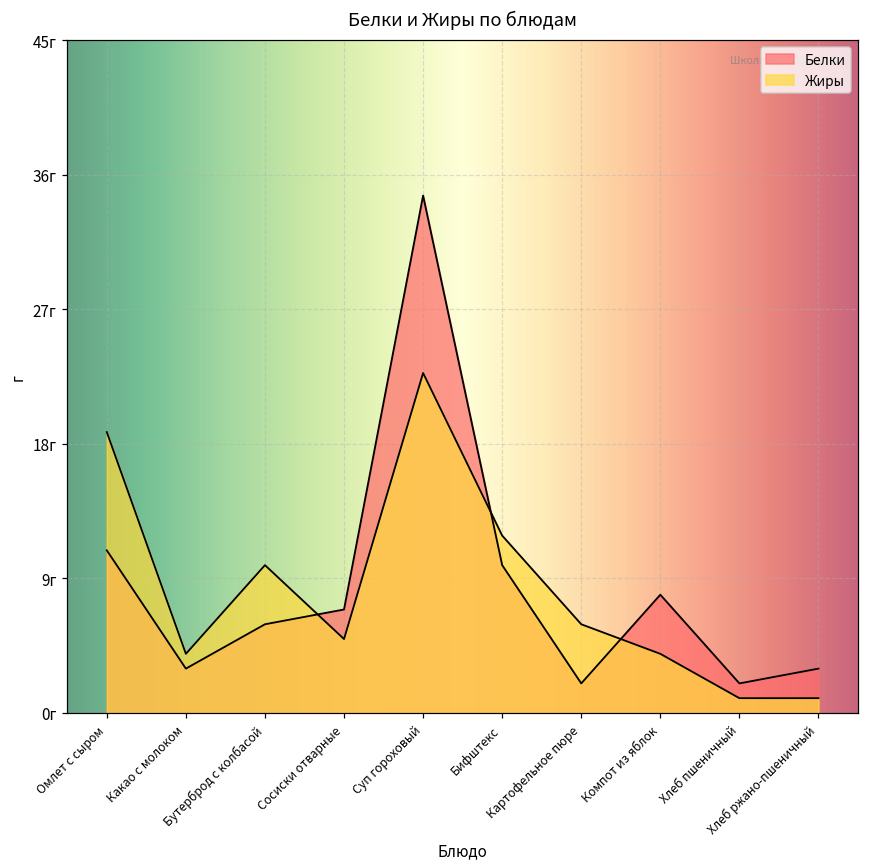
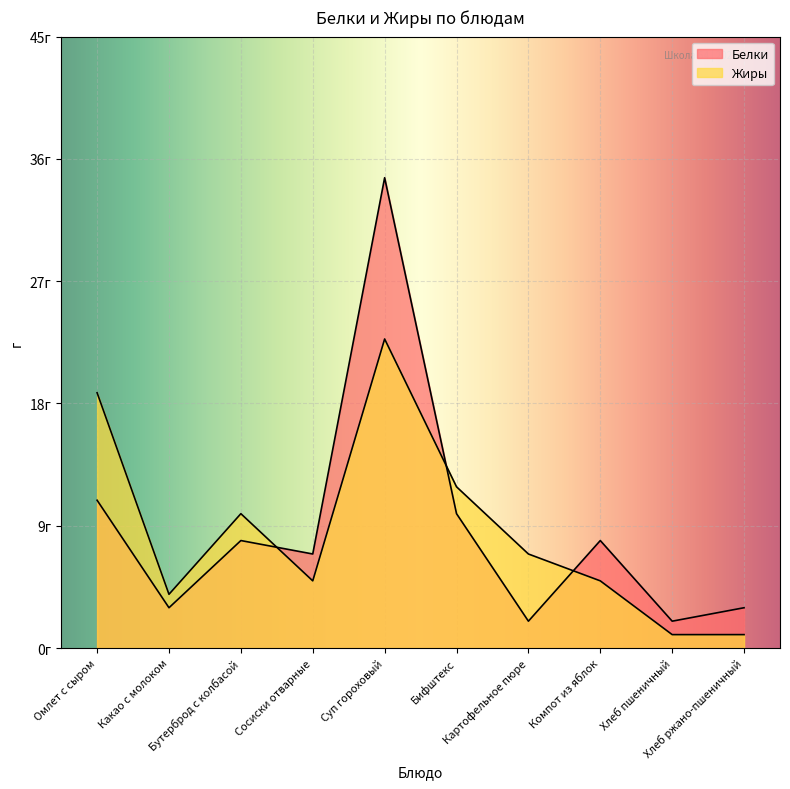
Белки, Бутерброд с колбасой: 6г -> 8г
Жиры, Картофельное пюре: 6г -> 7г
Жиры, Компот из яблок: 4г -> 5г
